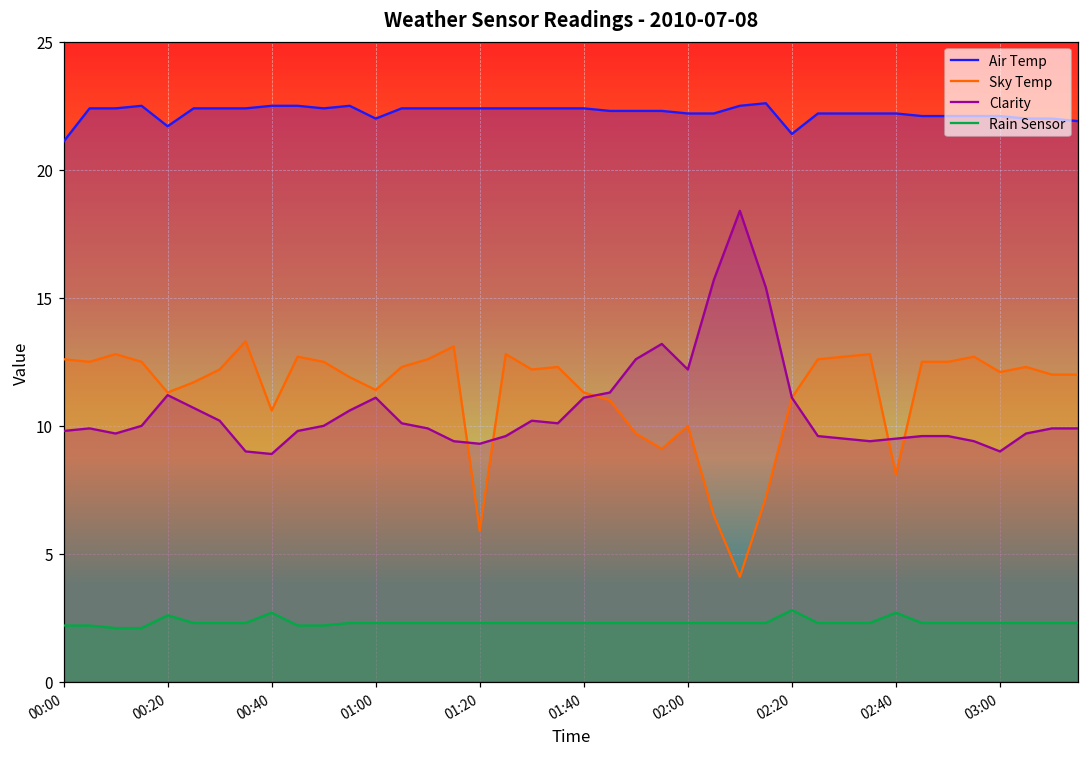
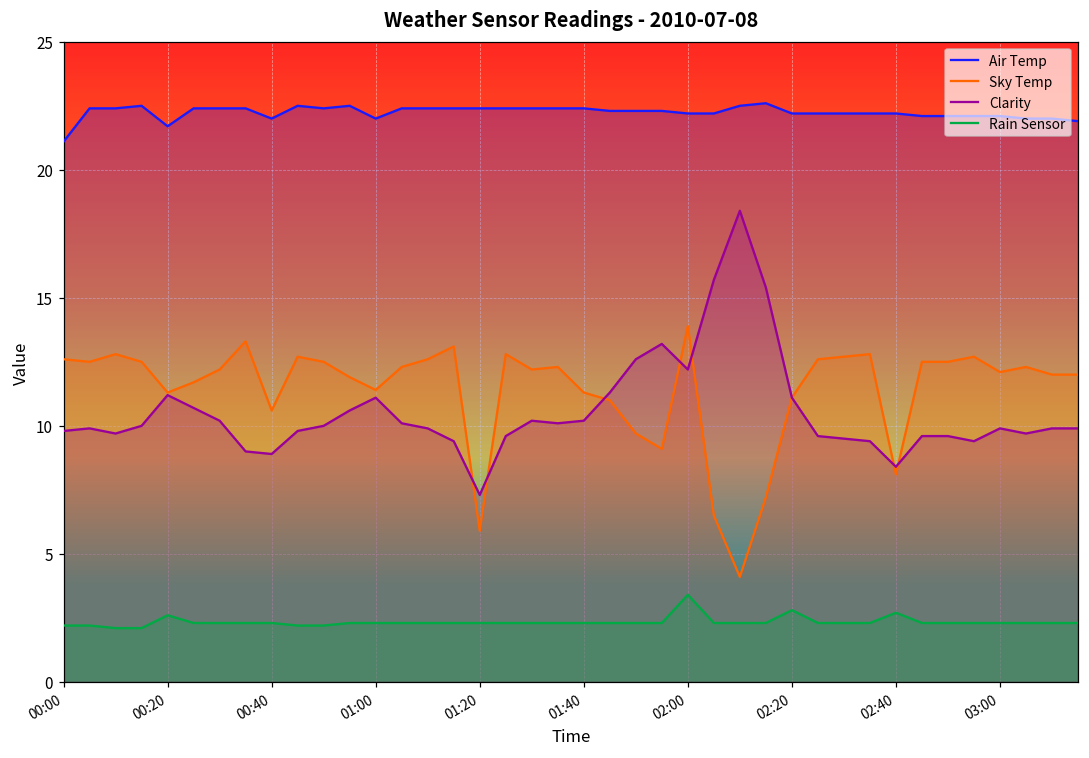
Air Temp, 00:40: 22.5 -> 22.0
Rain Sensor, 00:40: 2.7 -> 2.3
Clarity, 01:20: 9.3 -> 7.3
Clarity, 01:40: 11.1 -> 10.2
Sky Temp, 02:00: 10.0 -> 13.9
Rain Sensor, 02:00: 2.3 -> 3.4
Air Temp, 02:20: 21.4 -> 22.2
Clarity, 02:40: 9.5 -> 8.4
Clarity, 03:00: 9.0 -> 9.9
